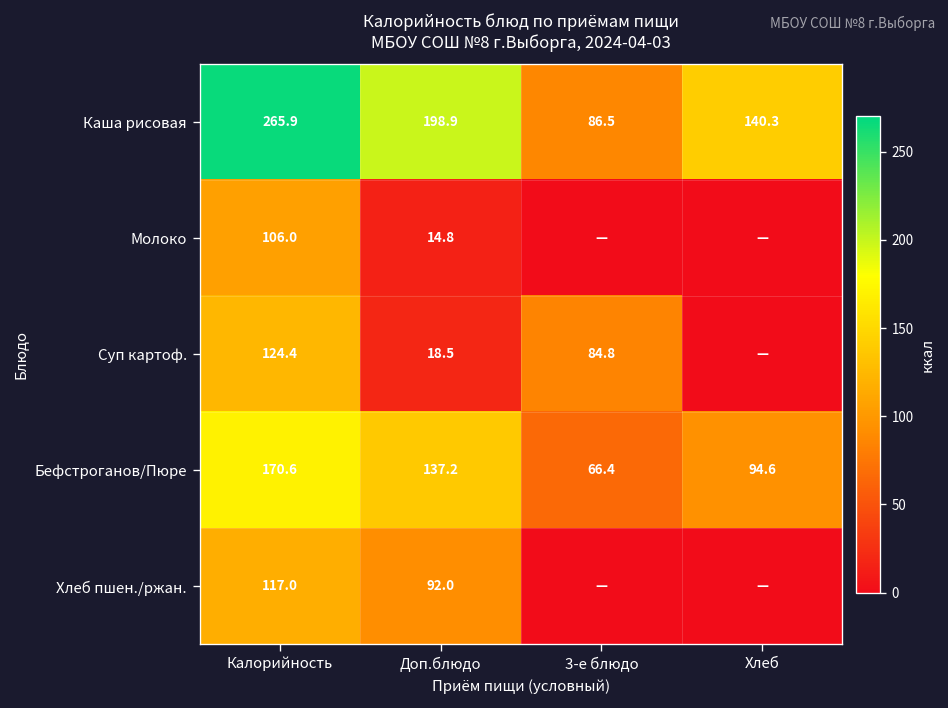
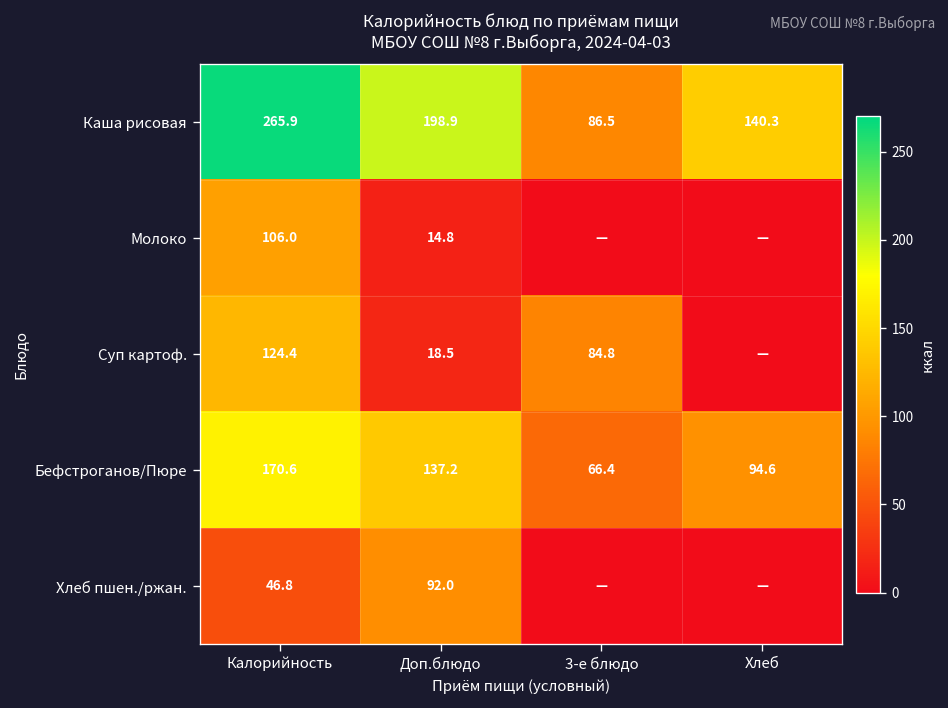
Хлеб пшен./ржан., Калорийность: 117.0 -> 46.8
